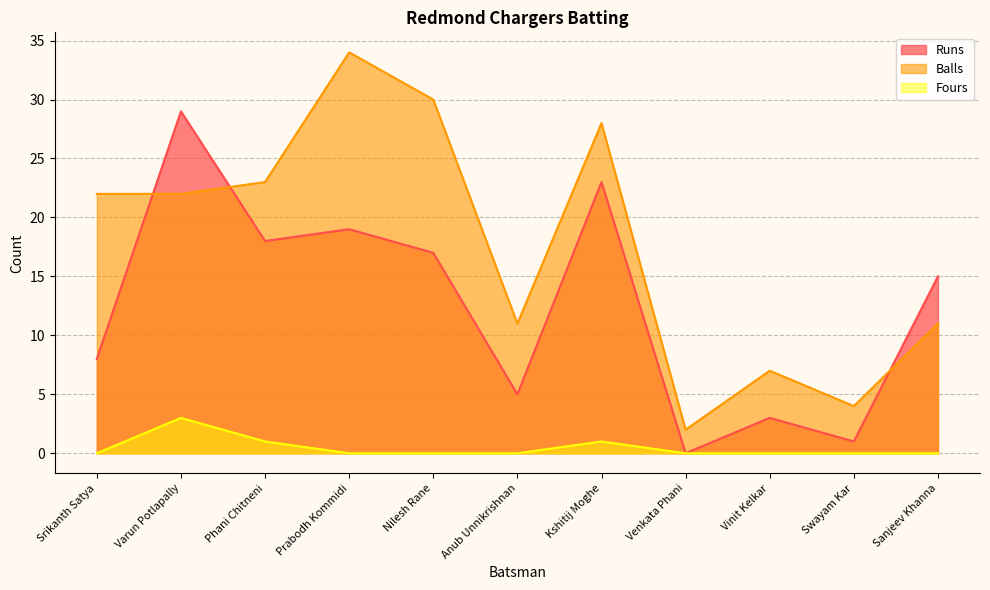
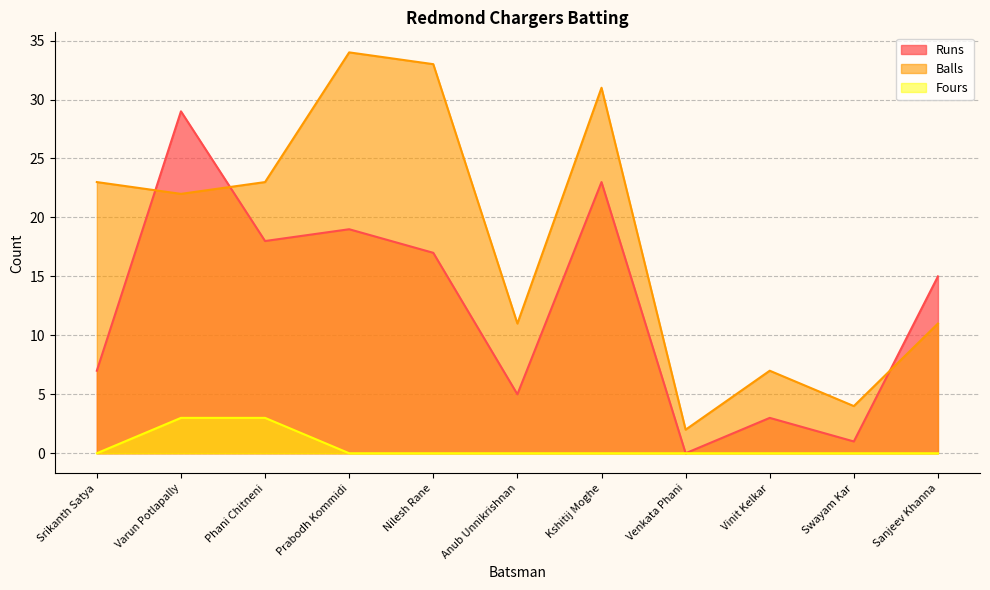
Runs, Srikanth Satya: 8 -> 7
Balls, Srikanth Satya: 22 -> 23
Fours, Phani Chitneni: 1 -> 3
Balls, Nilesh Rane: 30 -> 33
Balls, Kshitij Moghe: 28 -> 31
Fours, Kshitij Moghe: 1 -> 0
